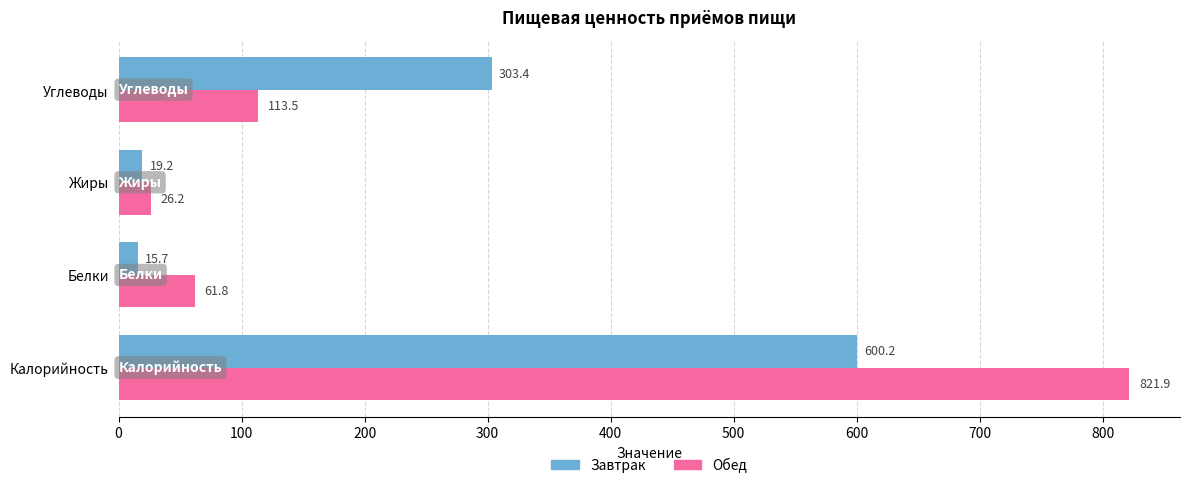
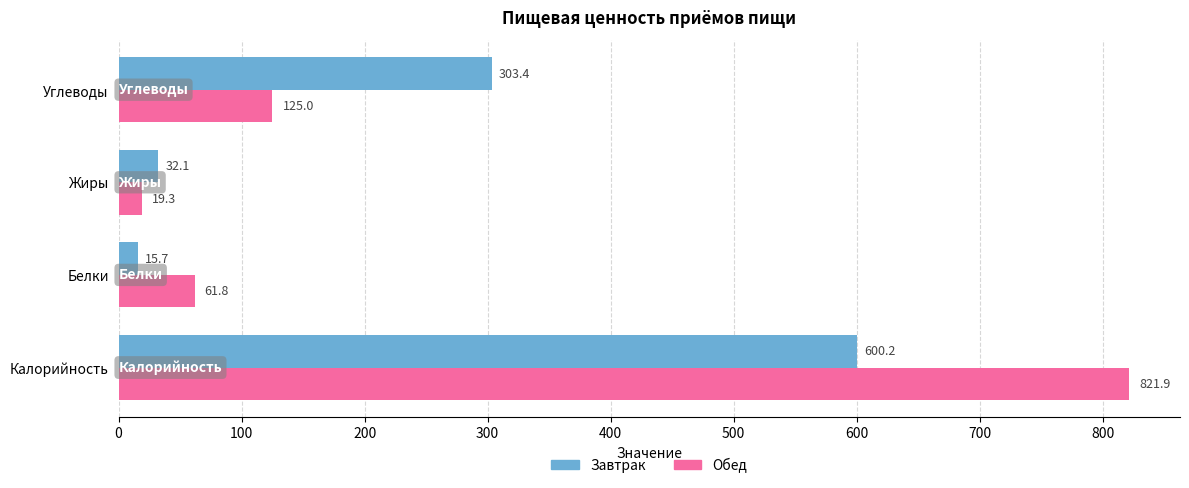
Обед, Углеводы: 113.5 -> 125.0
Завтрак, Жиры: 19.2 -> 32.1
Обед, Жиры: 26.2 -> 19.3
